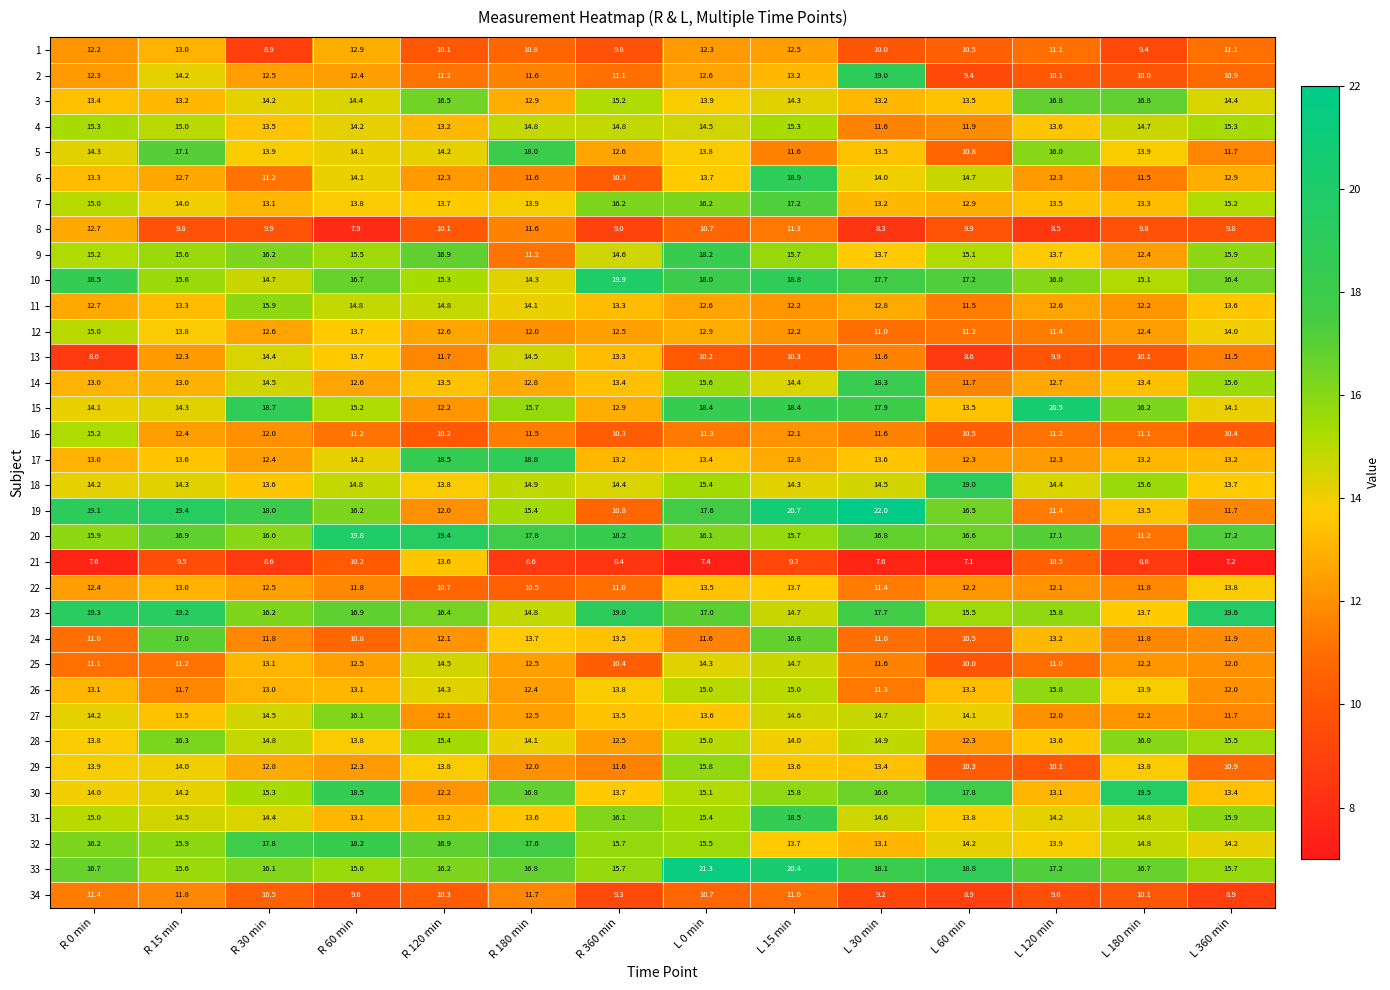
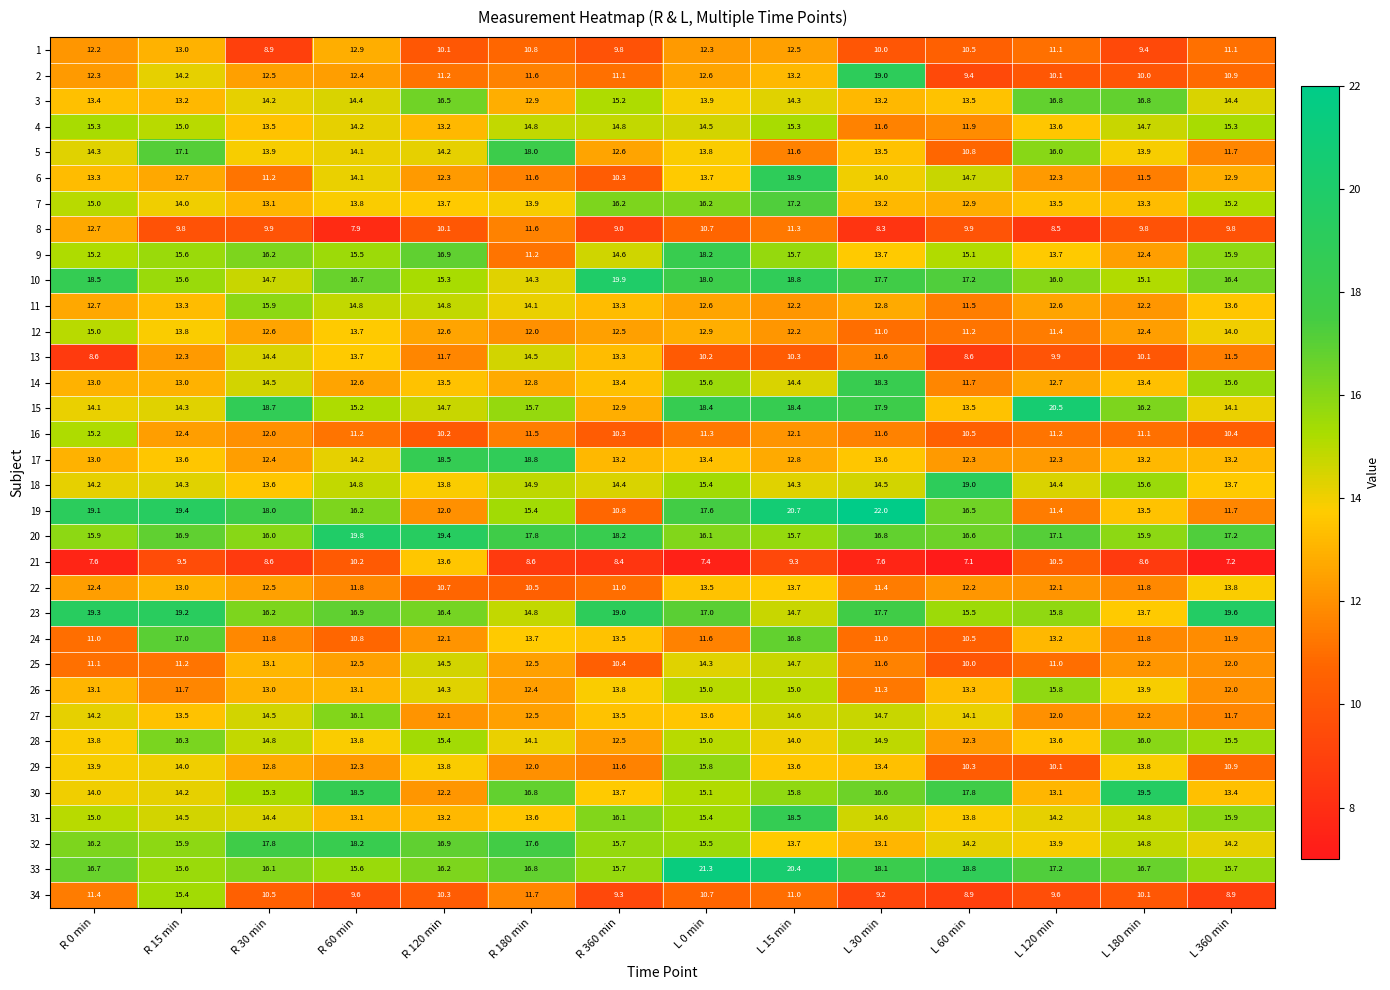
15, R 120 min: 12.2 -> 14.7
20, L 180 min: 11.2 -> 15.9
34, R 15 min: 11.8 -> 15.4
